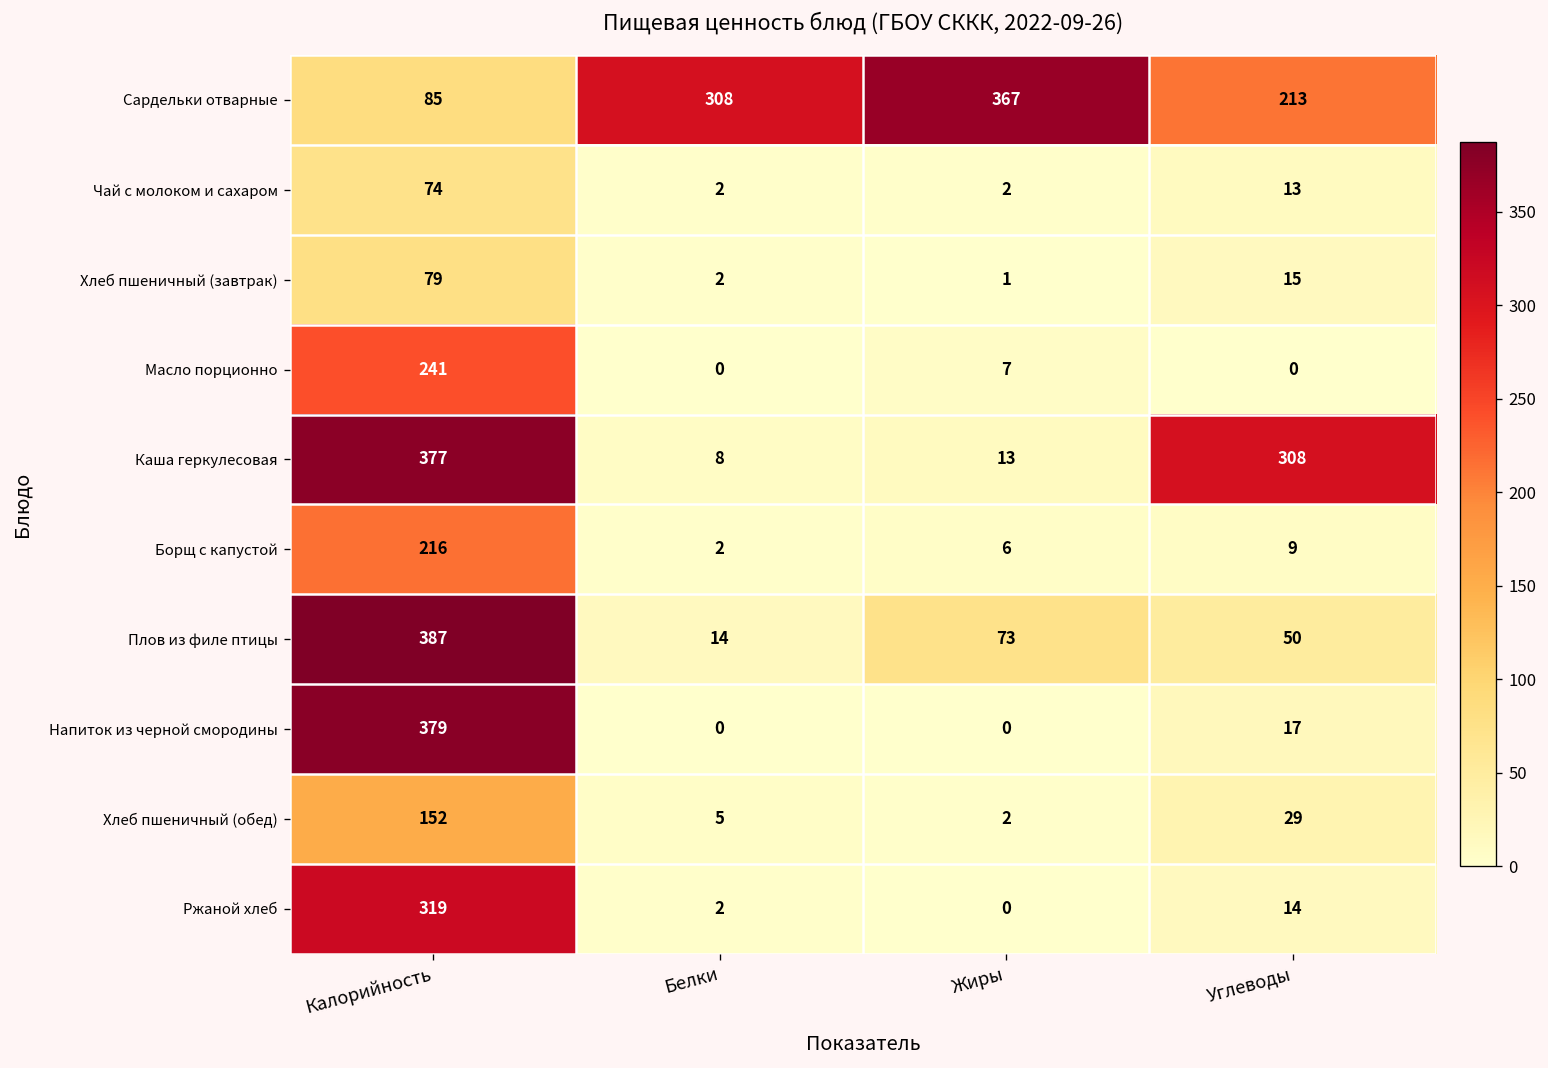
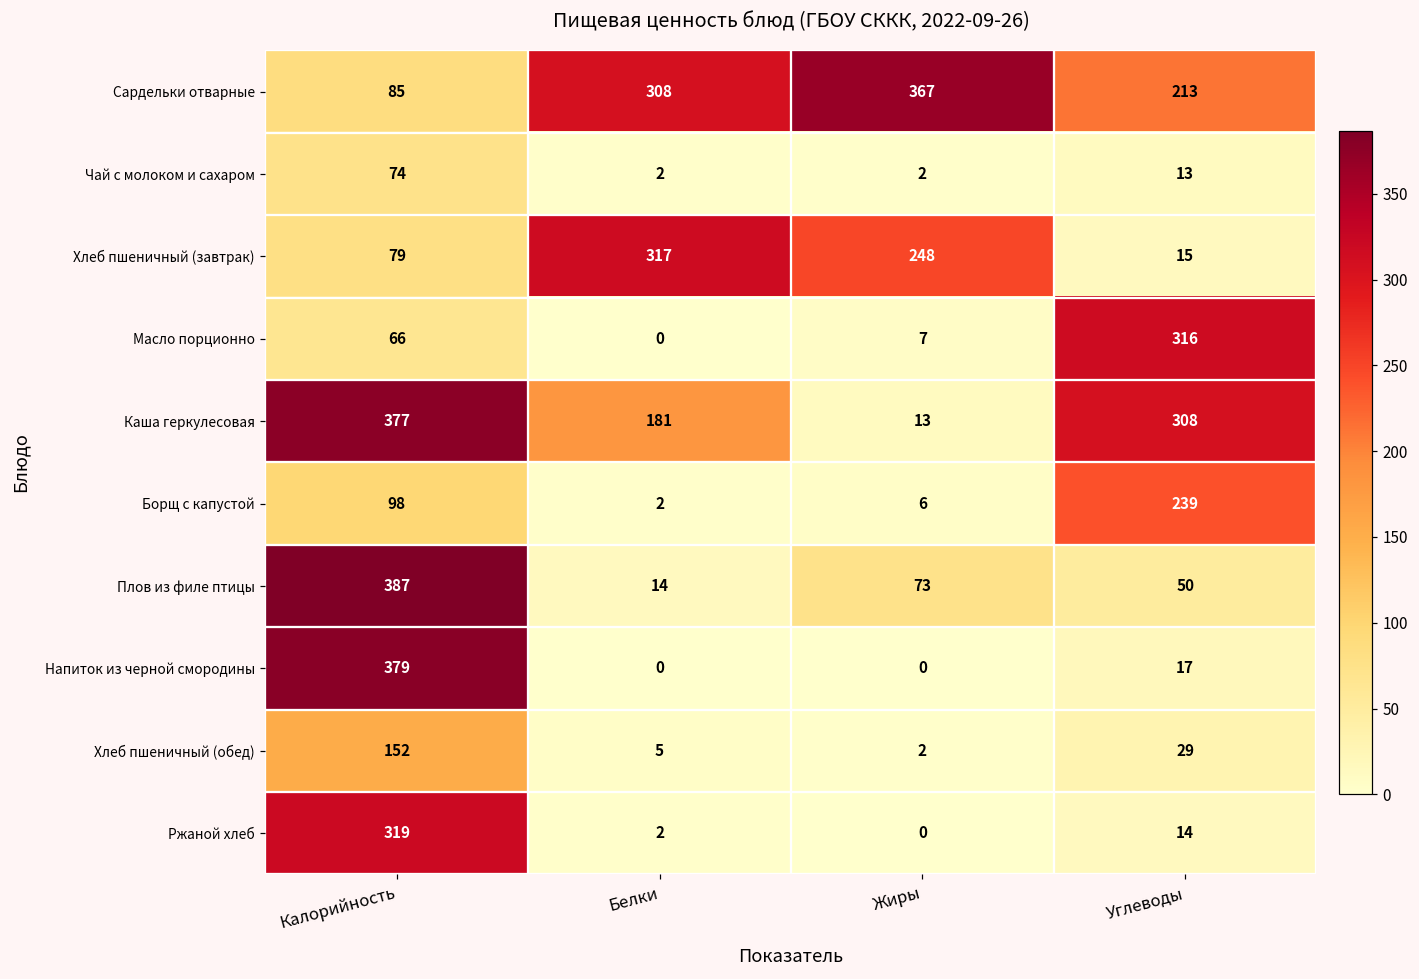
Хлеб пшеничный (завтрак), Белки: 2 -> 317
Хлеб пшеничный (завтрак), Жиры: 1 -> 248
Масло порционно, Калорийность: 241 -> 66
Масло порционно, Углеводы: 0 -> 316
Каша геркулесовая, Белки: 8 -> 181
Борщ с капустой, Калорийность: 216 -> 98
Борщ с капустой, Углеводы: 9 -> 239
